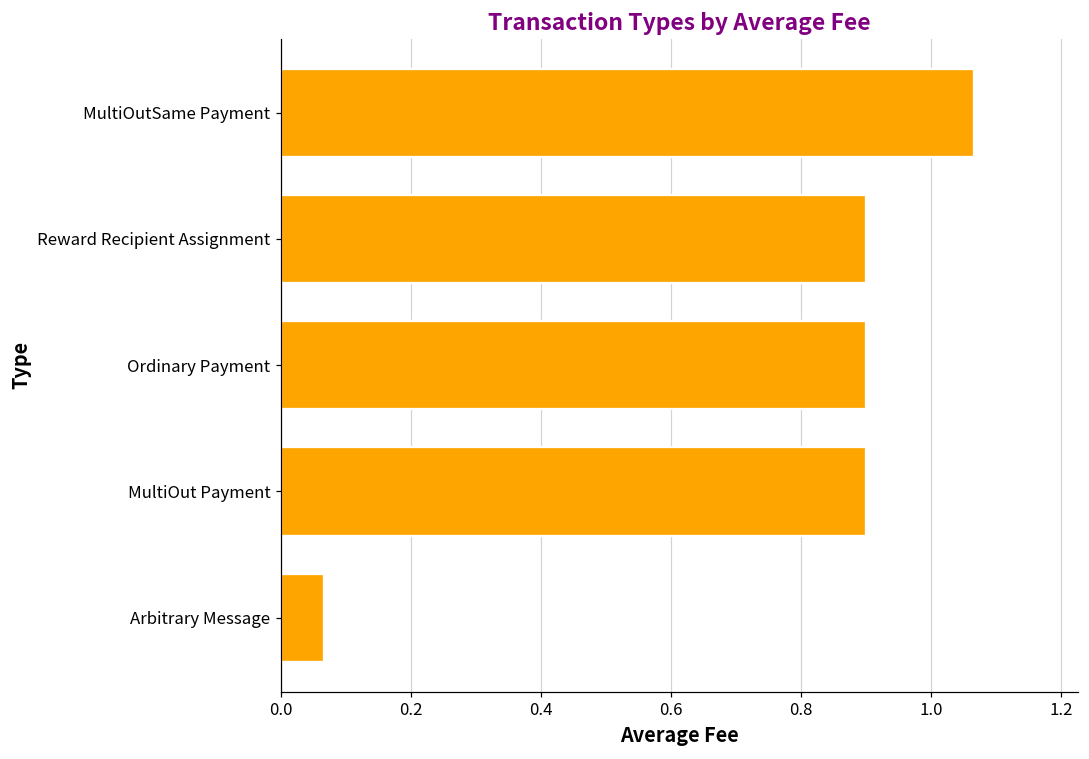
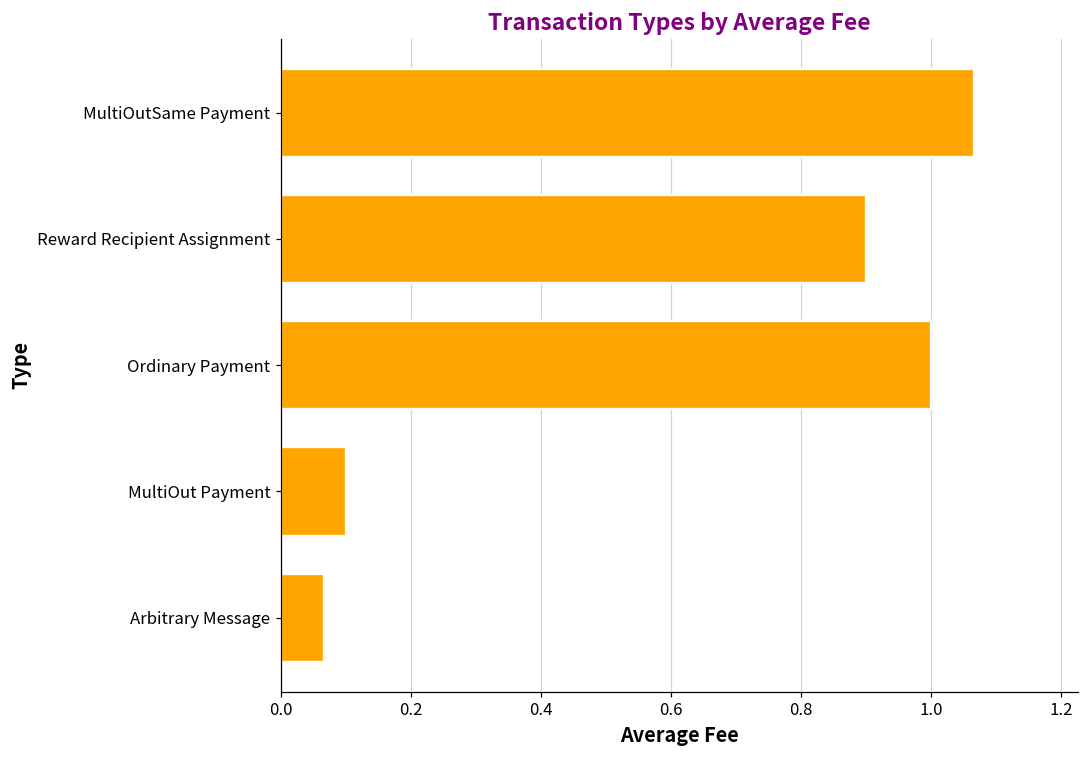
Ordinary Payment: 0.9 -> 1.0
MultiOut Payment: 0.9 -> 0.1
